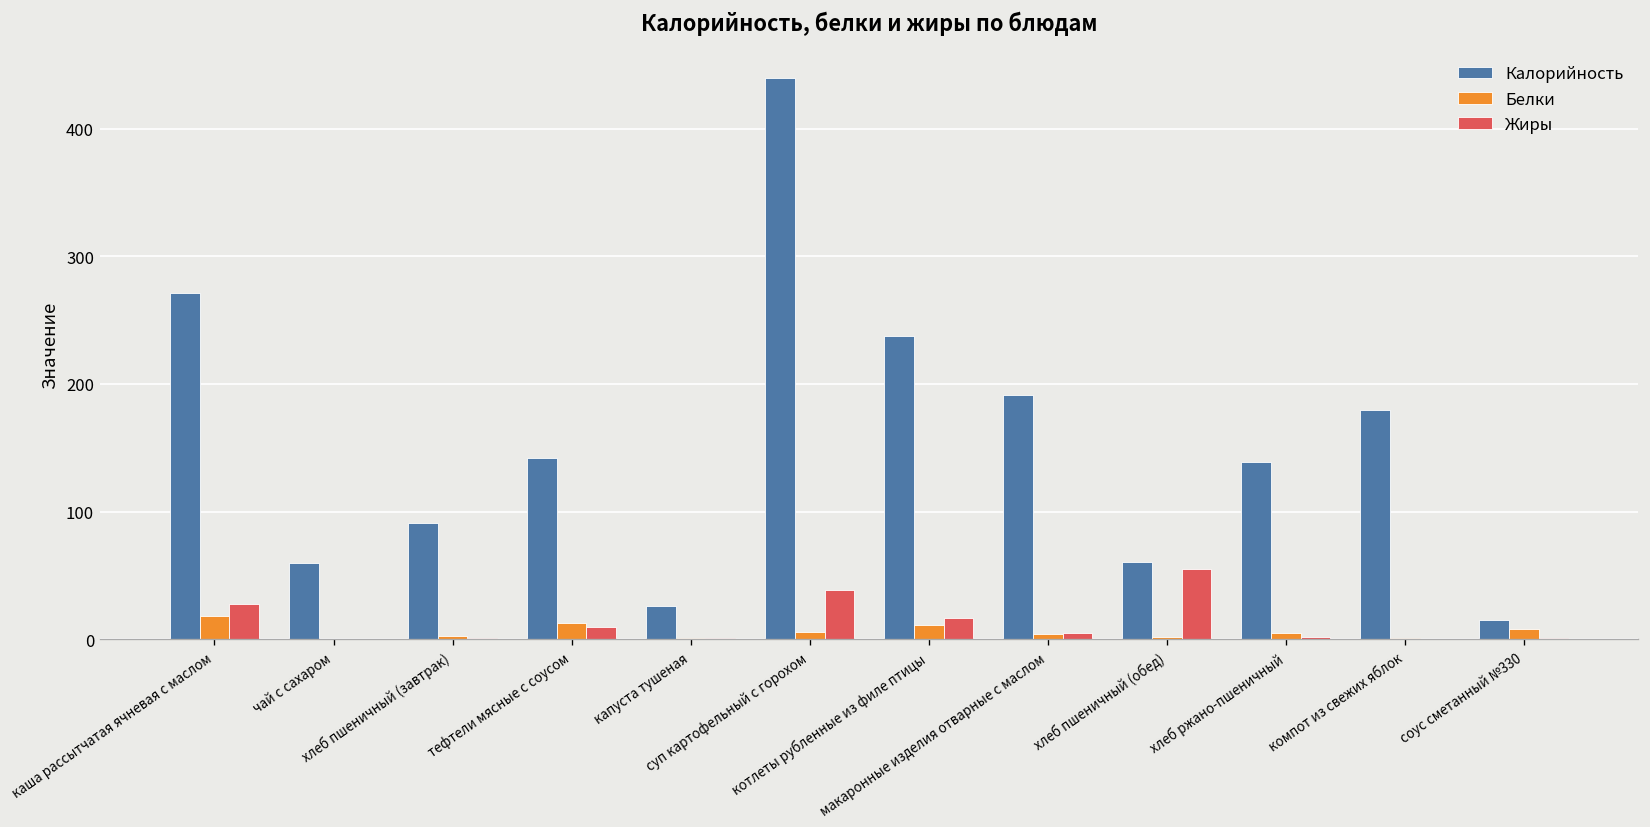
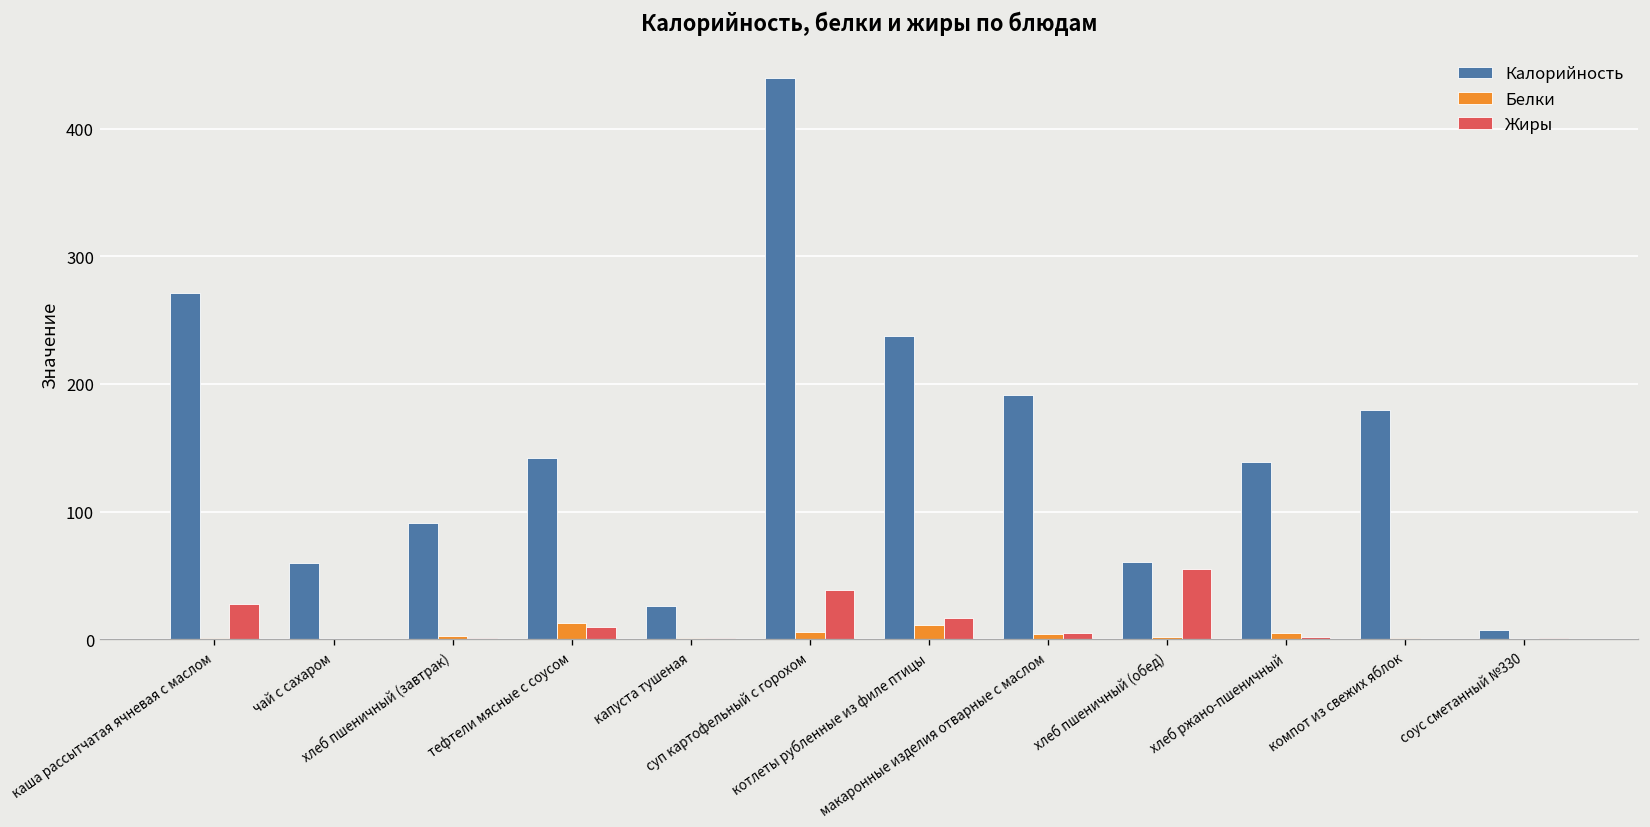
Белки, каша рассытчатая ячневая с маслом: 18 -> 1
Калорийность, соус сметанный №330: 15 -> 7
Белки, соус сметанный №330: 8 -> 0
